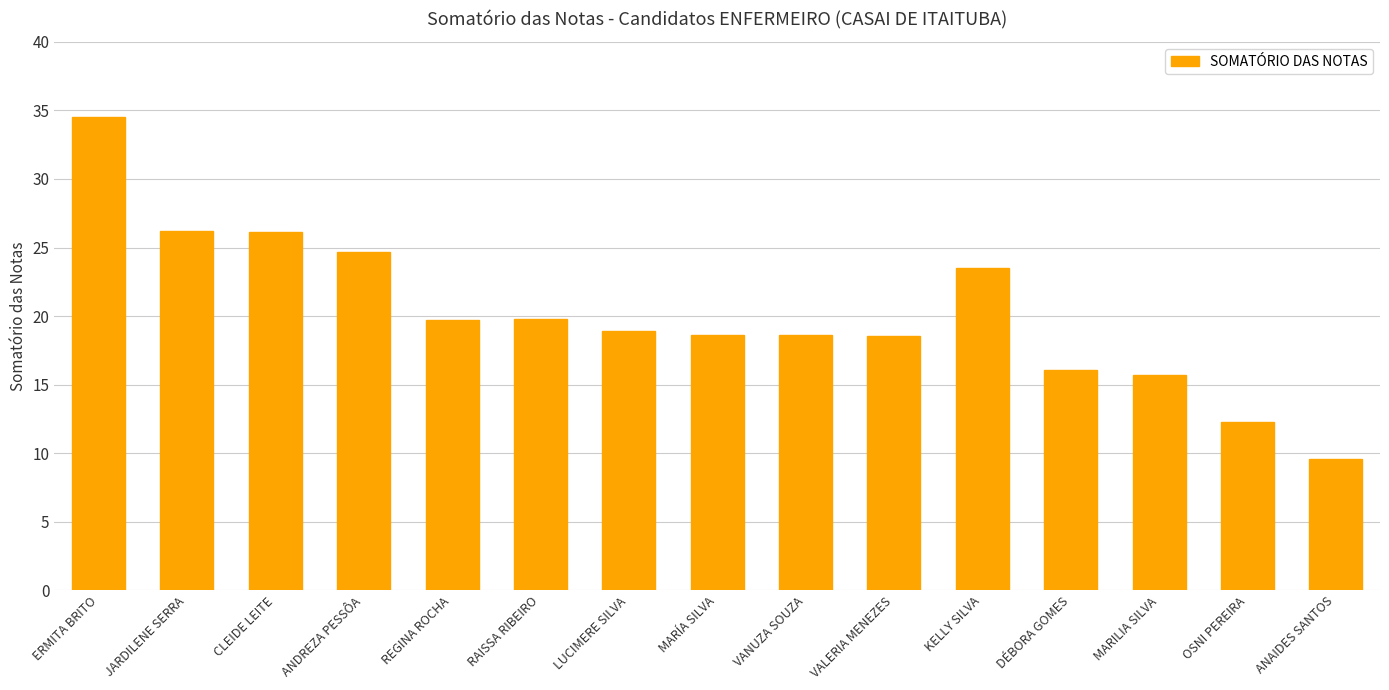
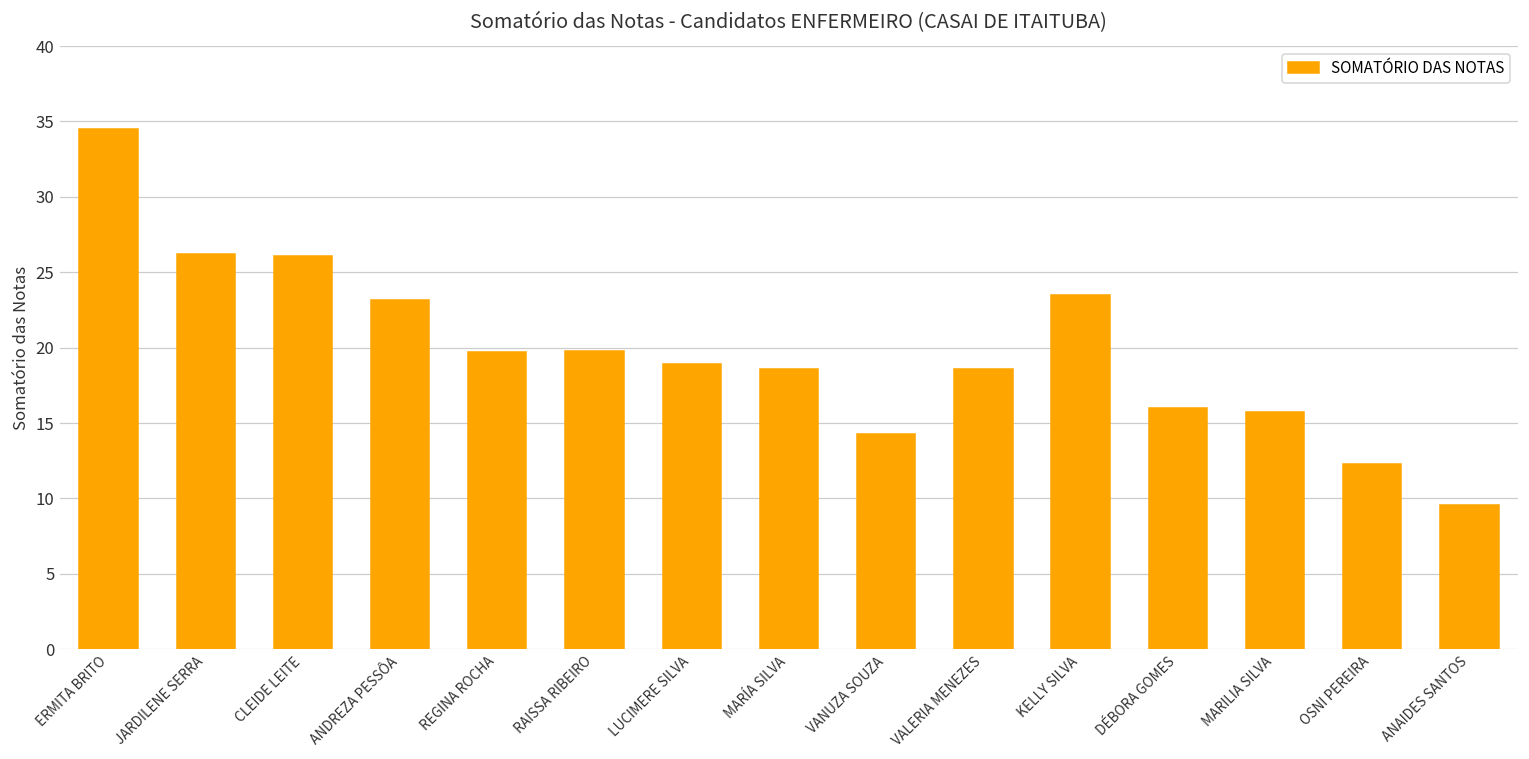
ANDREZA PESSÔA: 24.7 -> 23.2
VANUZA SOUZA: 18.6 -> 14.3
